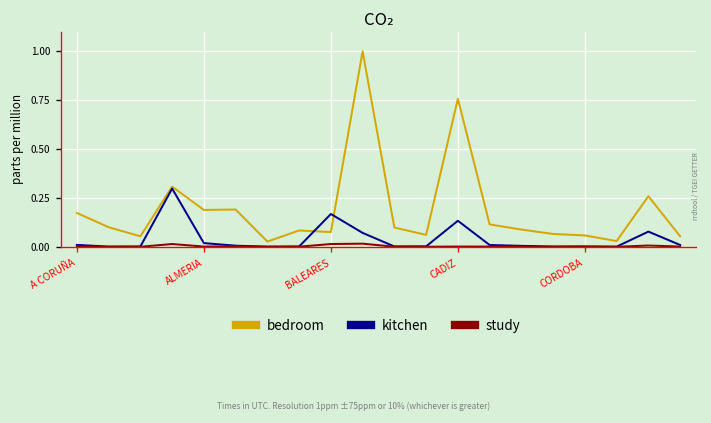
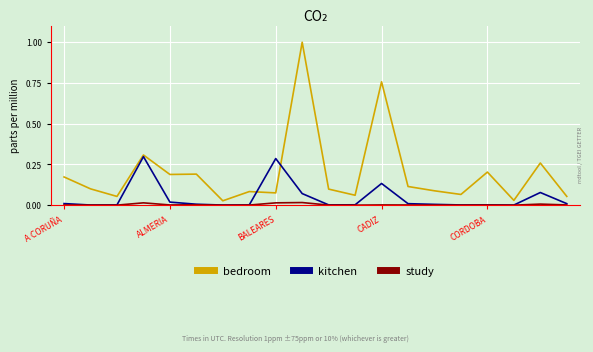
kitchen, BALEARES: 0.17 -> 0.29
bedroom, CORDOBA: 0.06 -> 0.20
